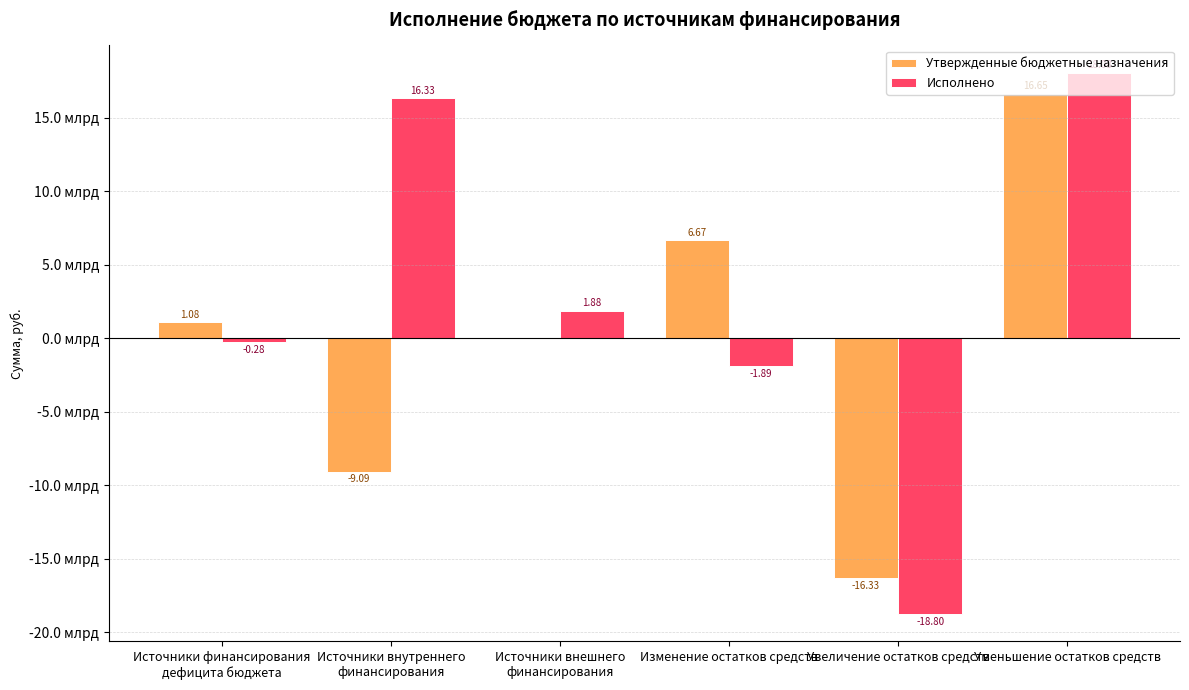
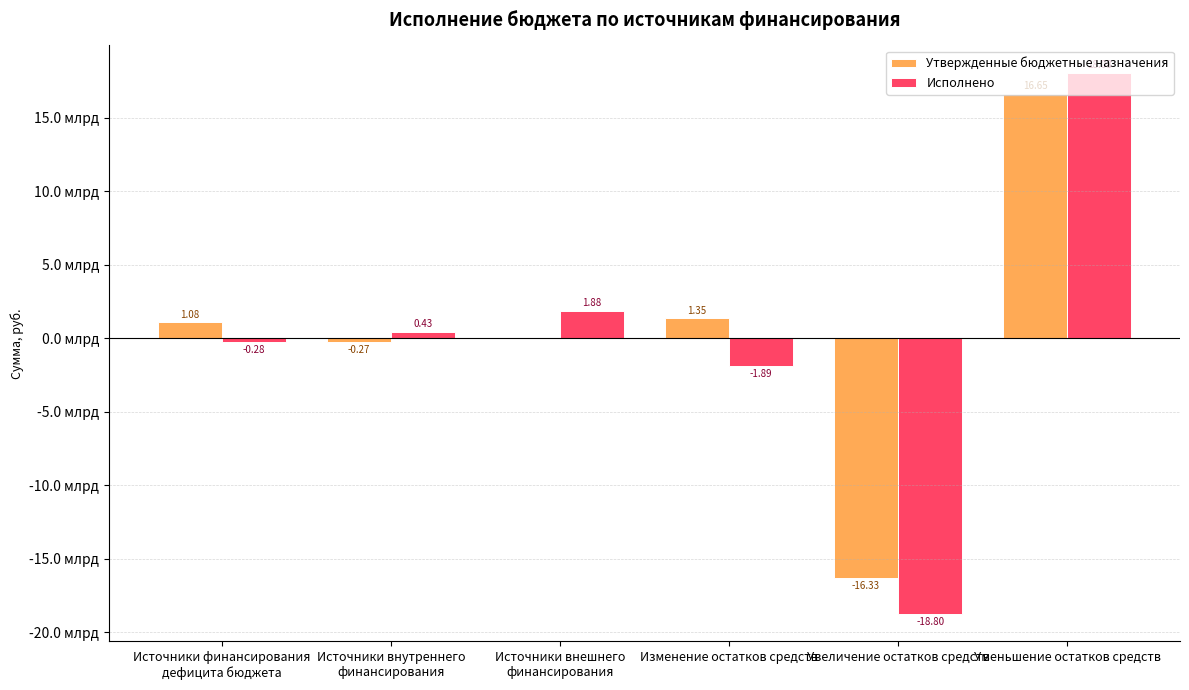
Утвержденные бюджетные назначения, Источники внутреннего финансирования: -9.09 -> -0.27
Исполнено, Источники внутреннего финансирования: 16.33 -> 0.43
Утвержденные бюджетные назначения, Изменение остатков средств: 6.67 -> 1.35
